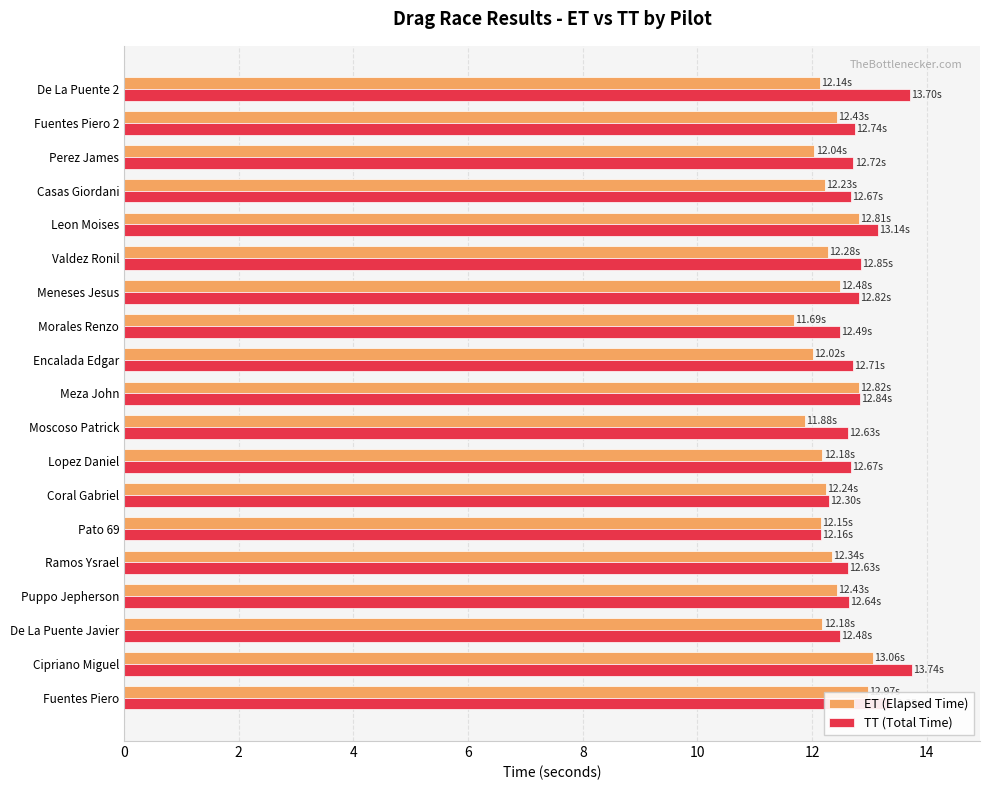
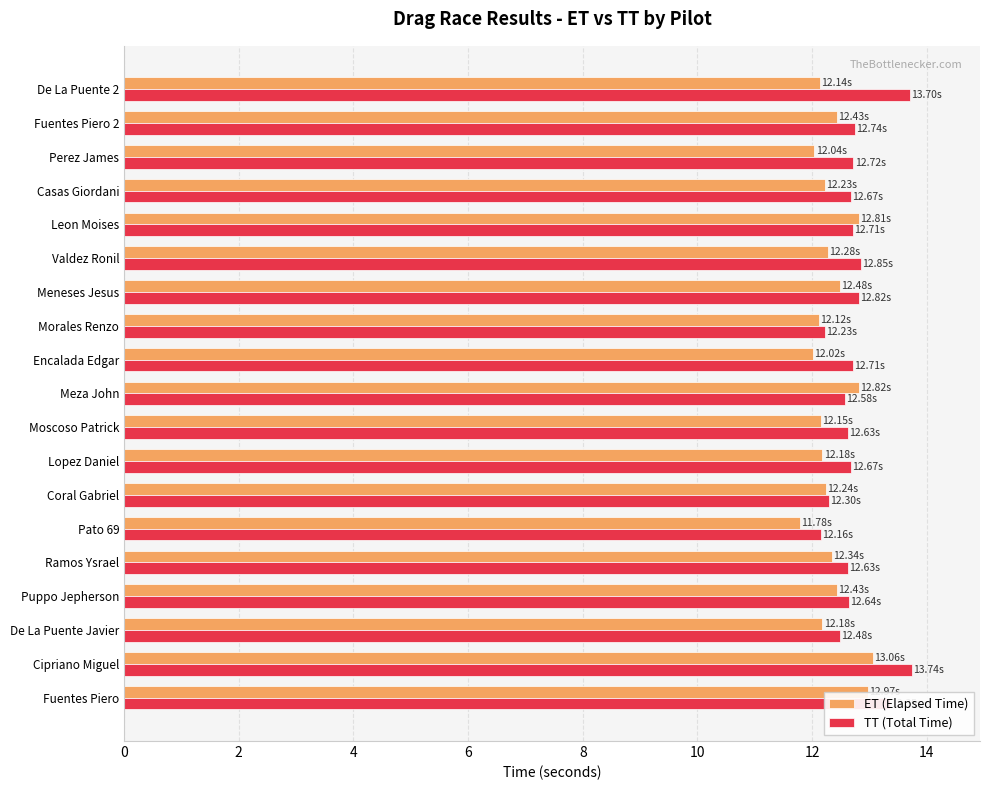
TT (Total Time), Leon Moises: 13.14s -> 12.71s
ET (Elapsed Time), Morales Renzo: 11.69s -> 12.12s
TT (Total Time), Morales Renzo: 12.49s -> 12.23s
TT (Total Time), Meza John: 12.84s -> 12.58s
ET (Elapsed Time), Moscoso Patrick: 11.88s -> 12.15s
ET (Elapsed Time), Pato 69: 12.15s -> 11.78s
